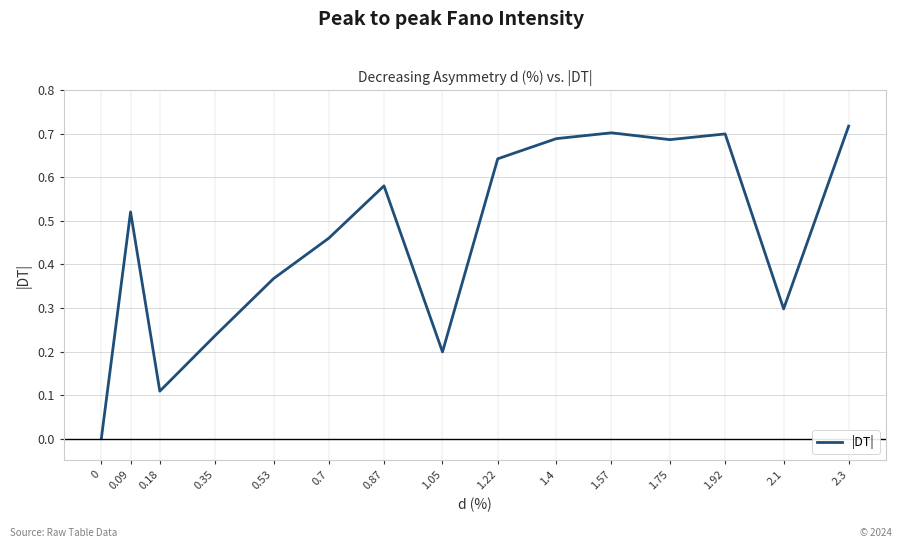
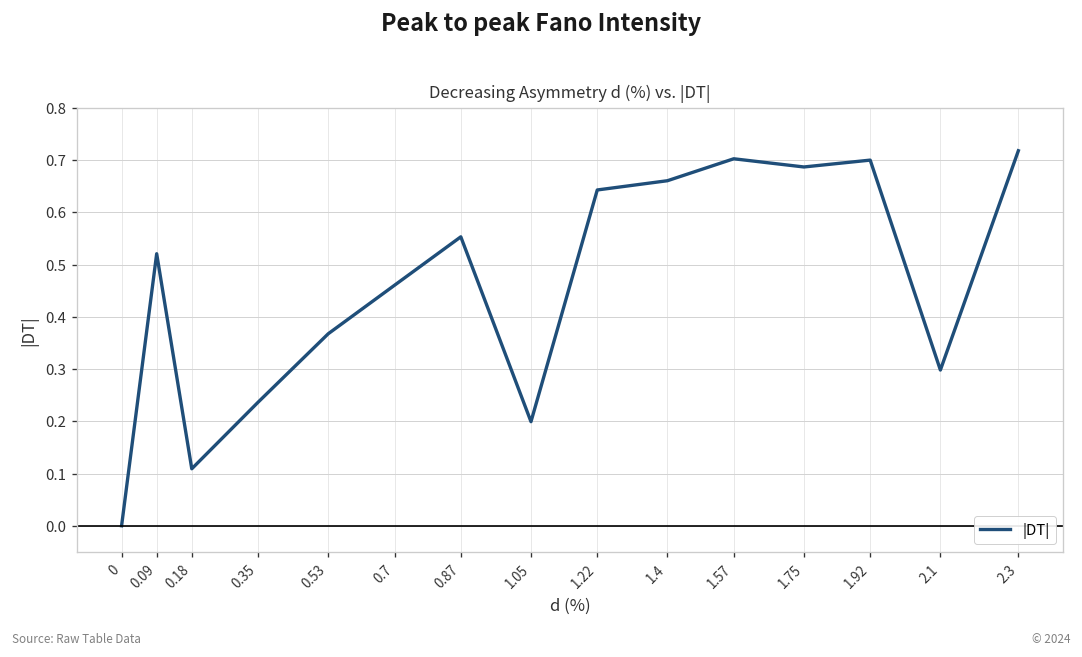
0.87: 0.58 -> 0.55
1.4: 0.69 -> 0.66
